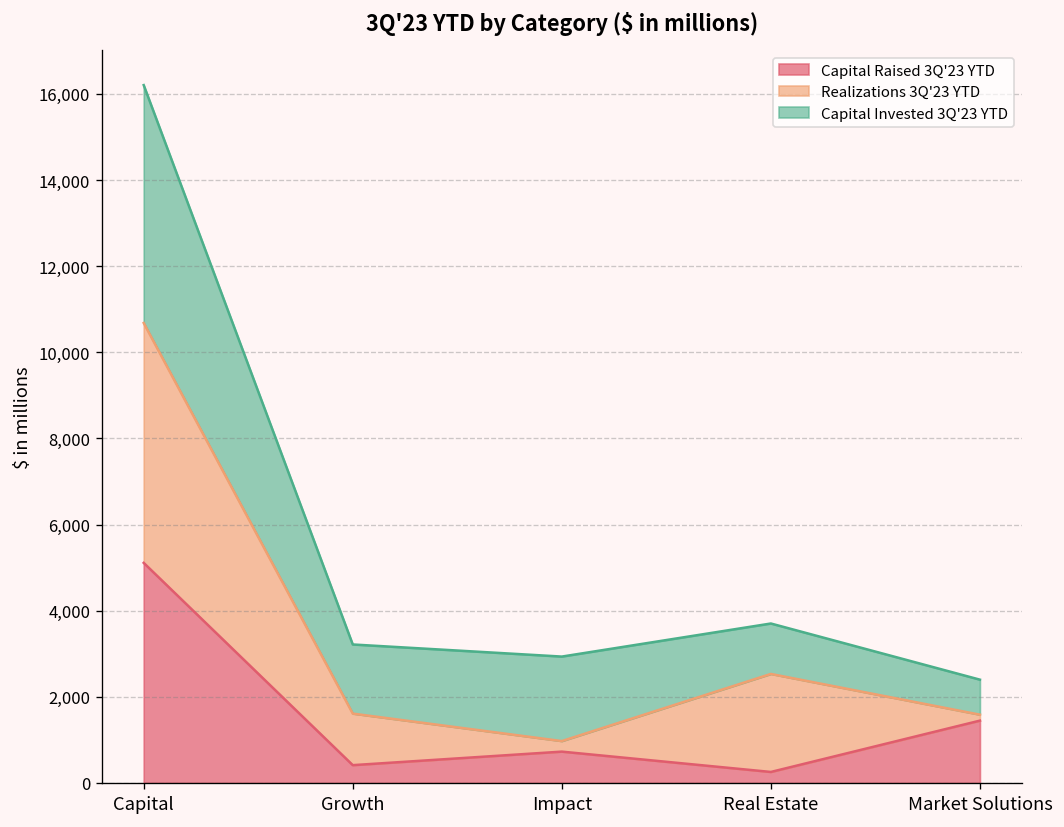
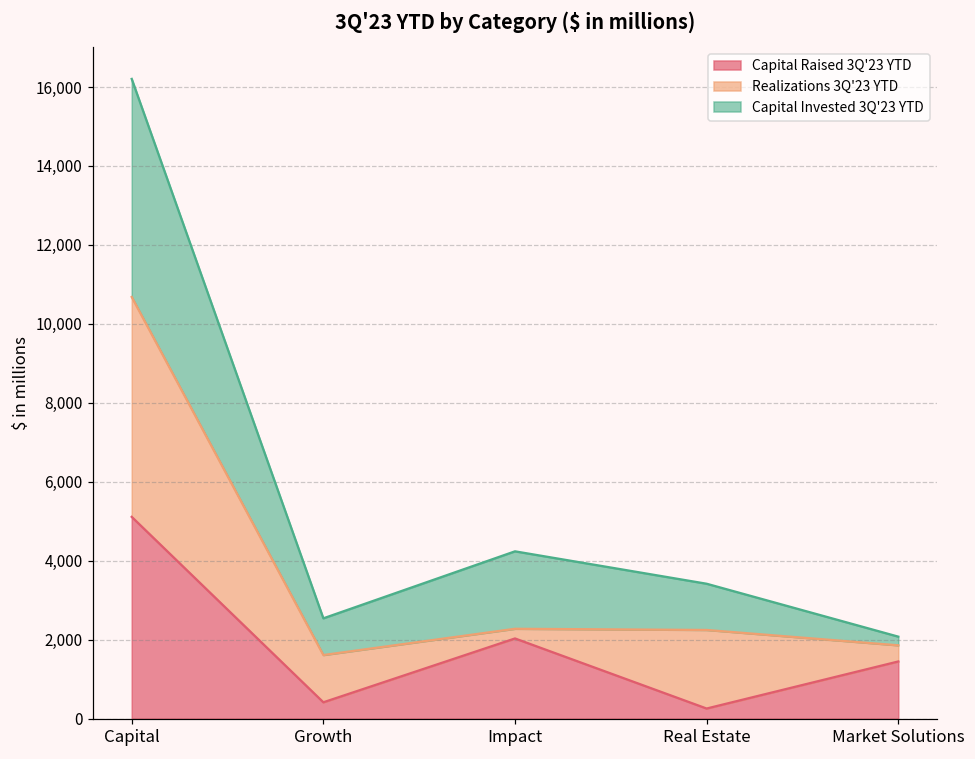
Capital Invested 3Q'23 YTD, Growth: 1,600 -> 900
Capital Raised 3Q'23 YTD, Impact: 700 -> 2,000
Realizations 3Q'23 YTD, Real Estate: 2,300 -> 2,000
Realizations 3Q'23 YTD, Market Solutions: 100 -> 400
Capital Invested 3Q'23 YTD, Market Solutions: 800 -> 200
